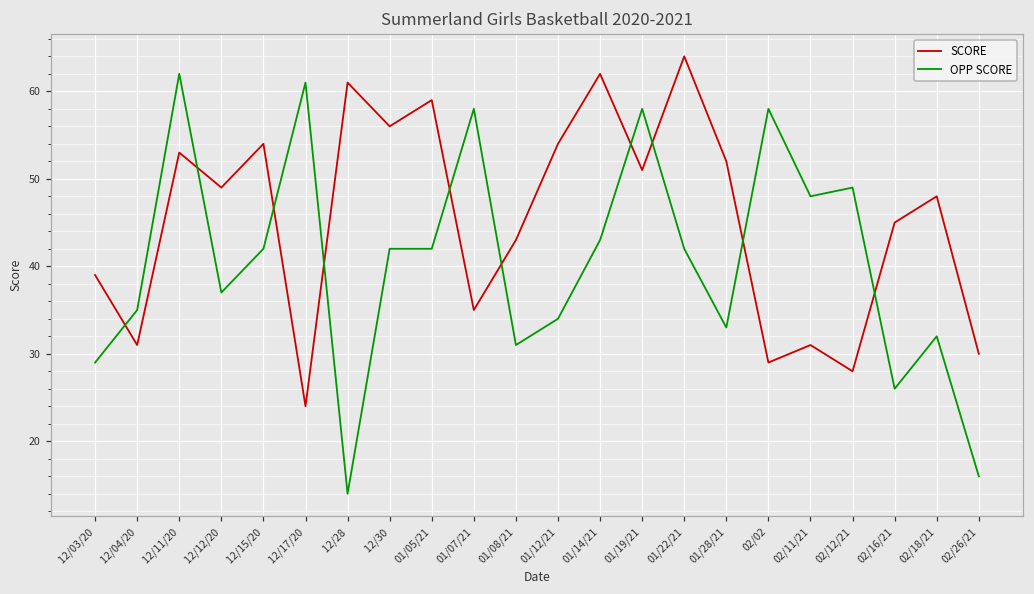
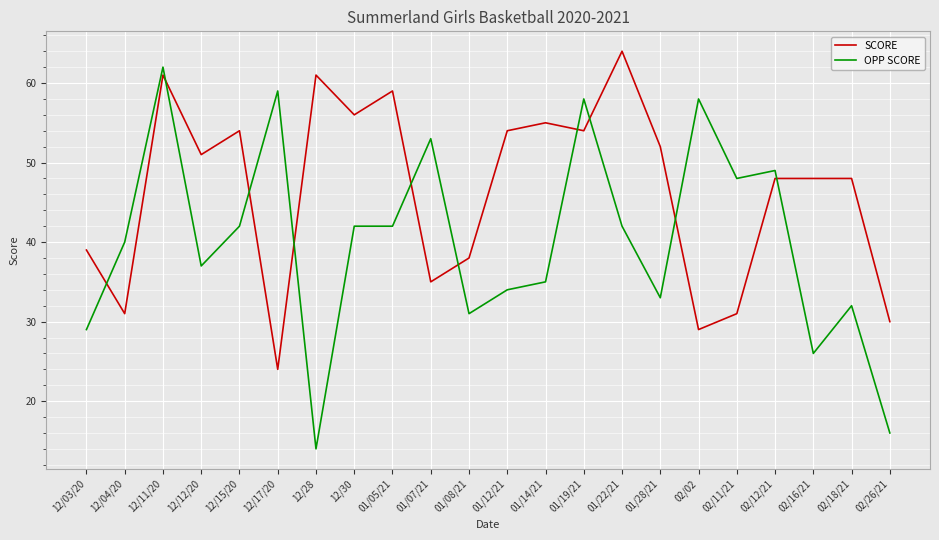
OPP SCORE, 12/04/20: 35 -> 40
SCORE, 12/11/20: 53 -> 61
SCORE, 12/12/20: 49 -> 51
OPP SCORE, 12/17/20: 61 -> 59
OPP SCORE, 01/07/21: 58 -> 53
SCORE, 01/08/21: 43 -> 38
SCORE, 01/14/21: 62 -> 55
OPP SCORE, 01/14/21: 43 -> 35
SCORE, 01/19/21: 51 -> 54
SCORE, 02/12/21: 28 -> 48
SCORE, 02/16/21: 45 -> 48
